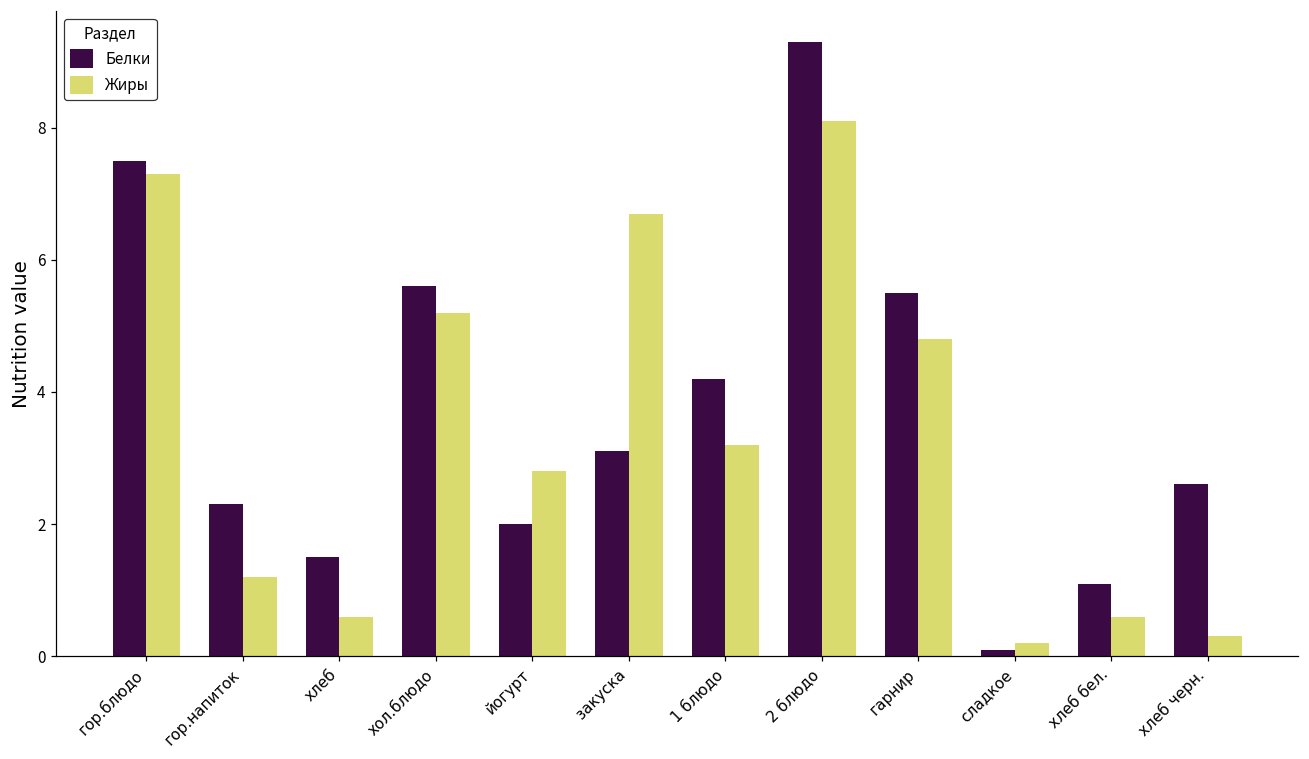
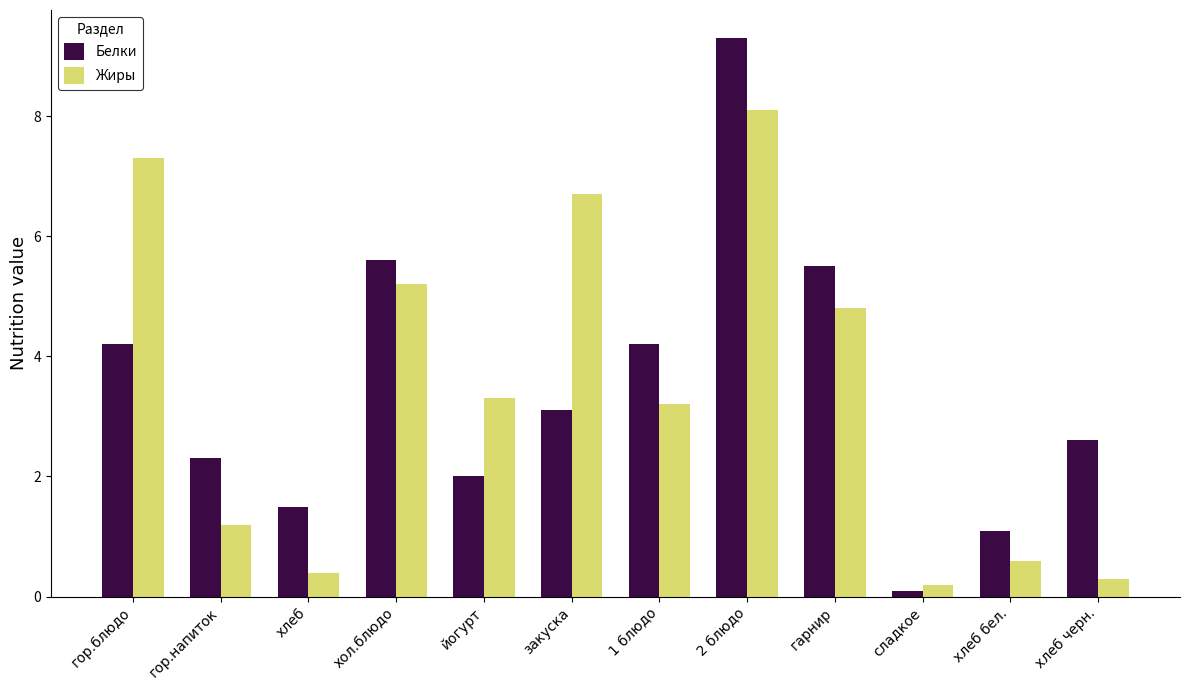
Белки, гор.блюдо: 7.5 -> 4.2
Жиры, хлеб: 0.6 -> 0.4
Жиры, йогурт: 2.8 -> 3.3
